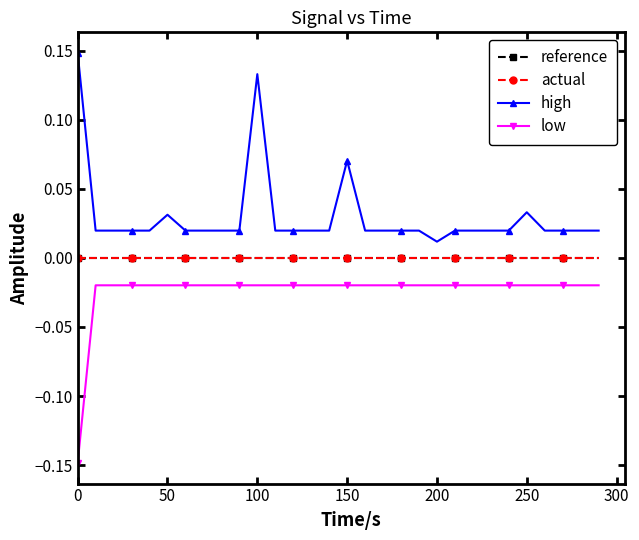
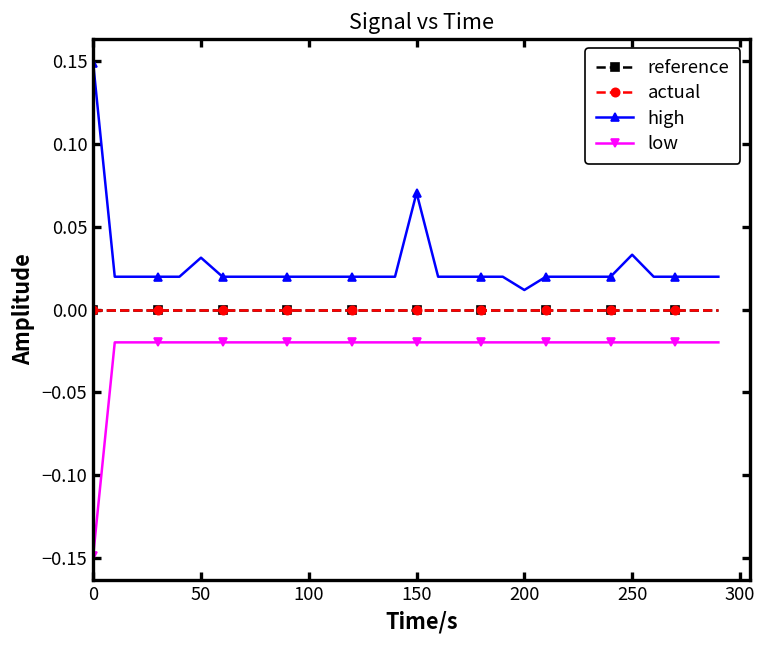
high, 100: 0.133 -> 0.020
